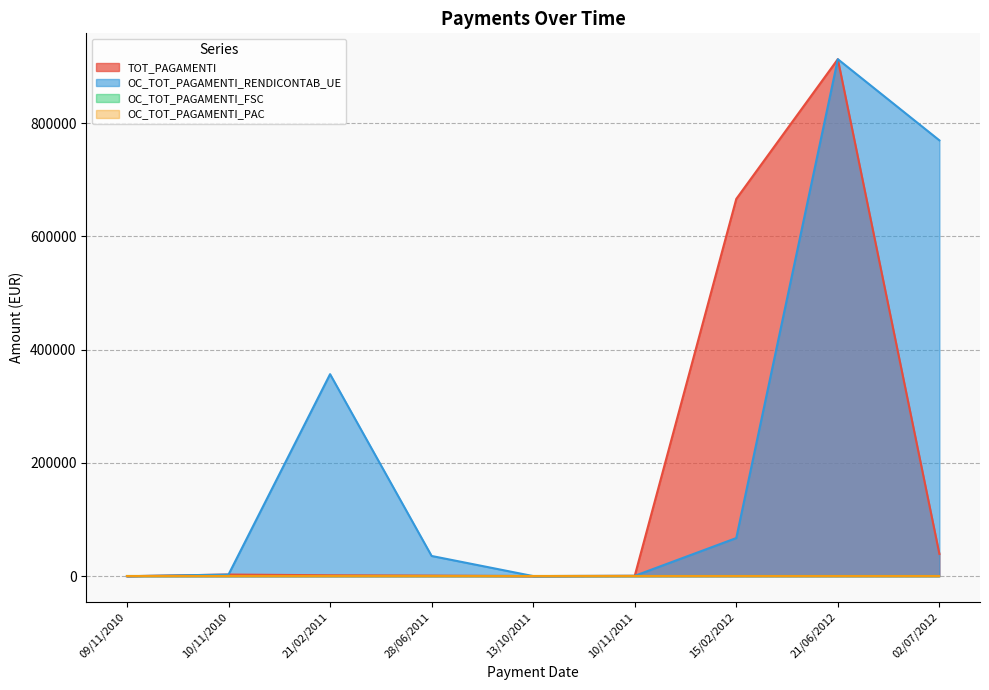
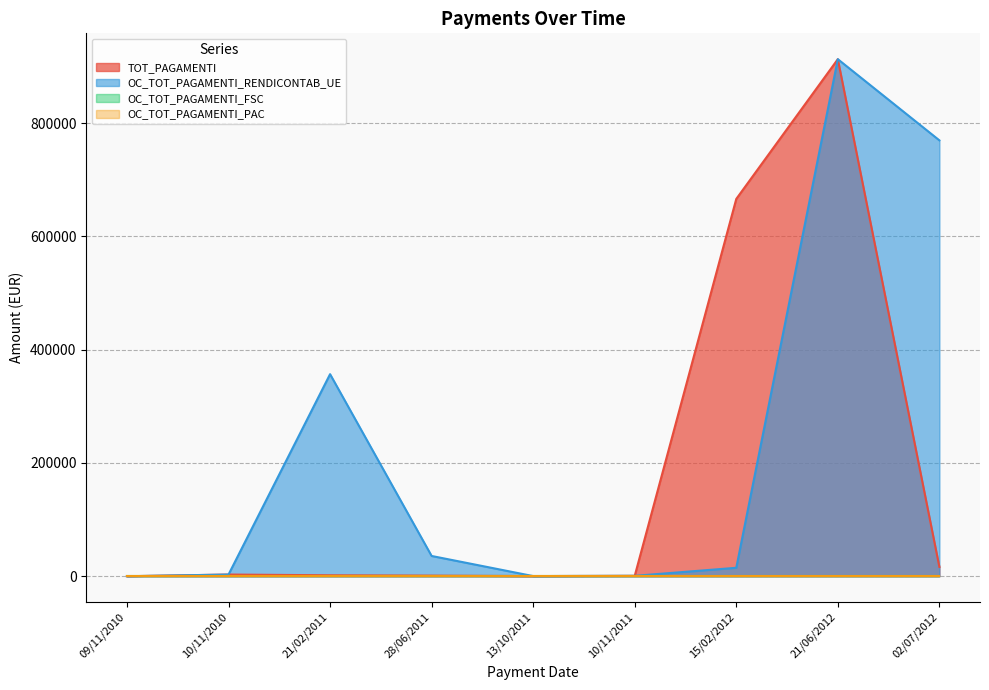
OC_TOT_PAGAMENTI_RENDICONTAB_UE, 15/02/2012: 70000 -> 10000
TOT_PAGAMENTI, 02/07/2012: 40000 -> 20000
